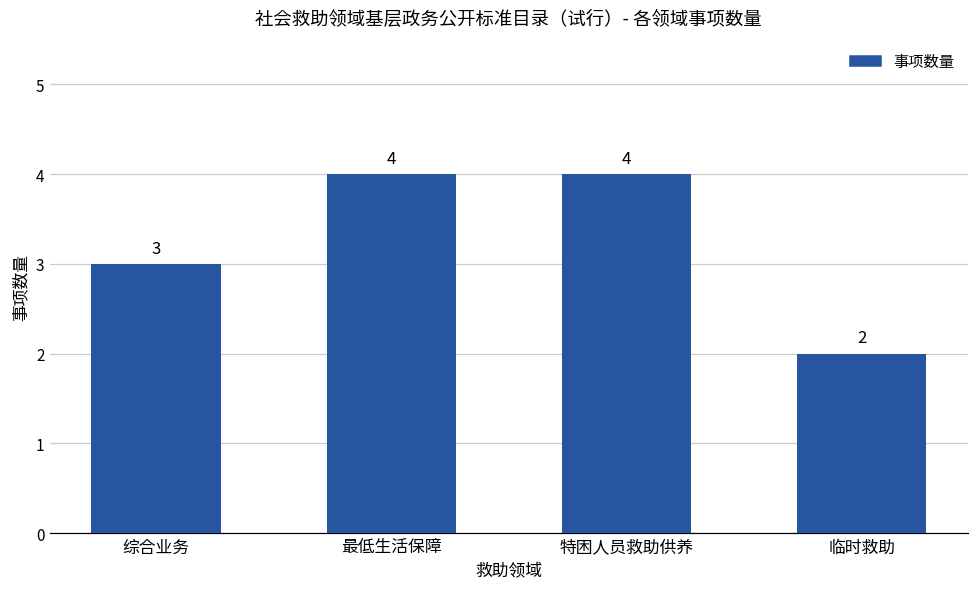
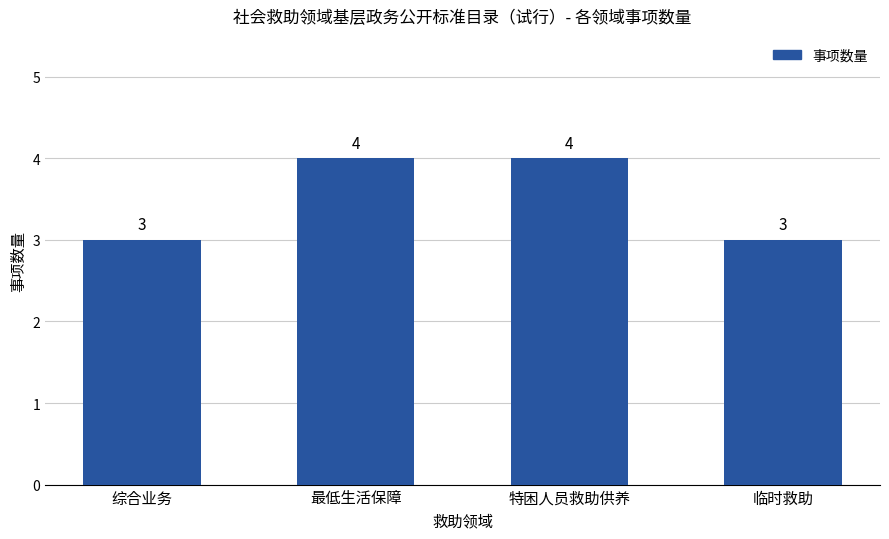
临时救助: 2 -> 3
